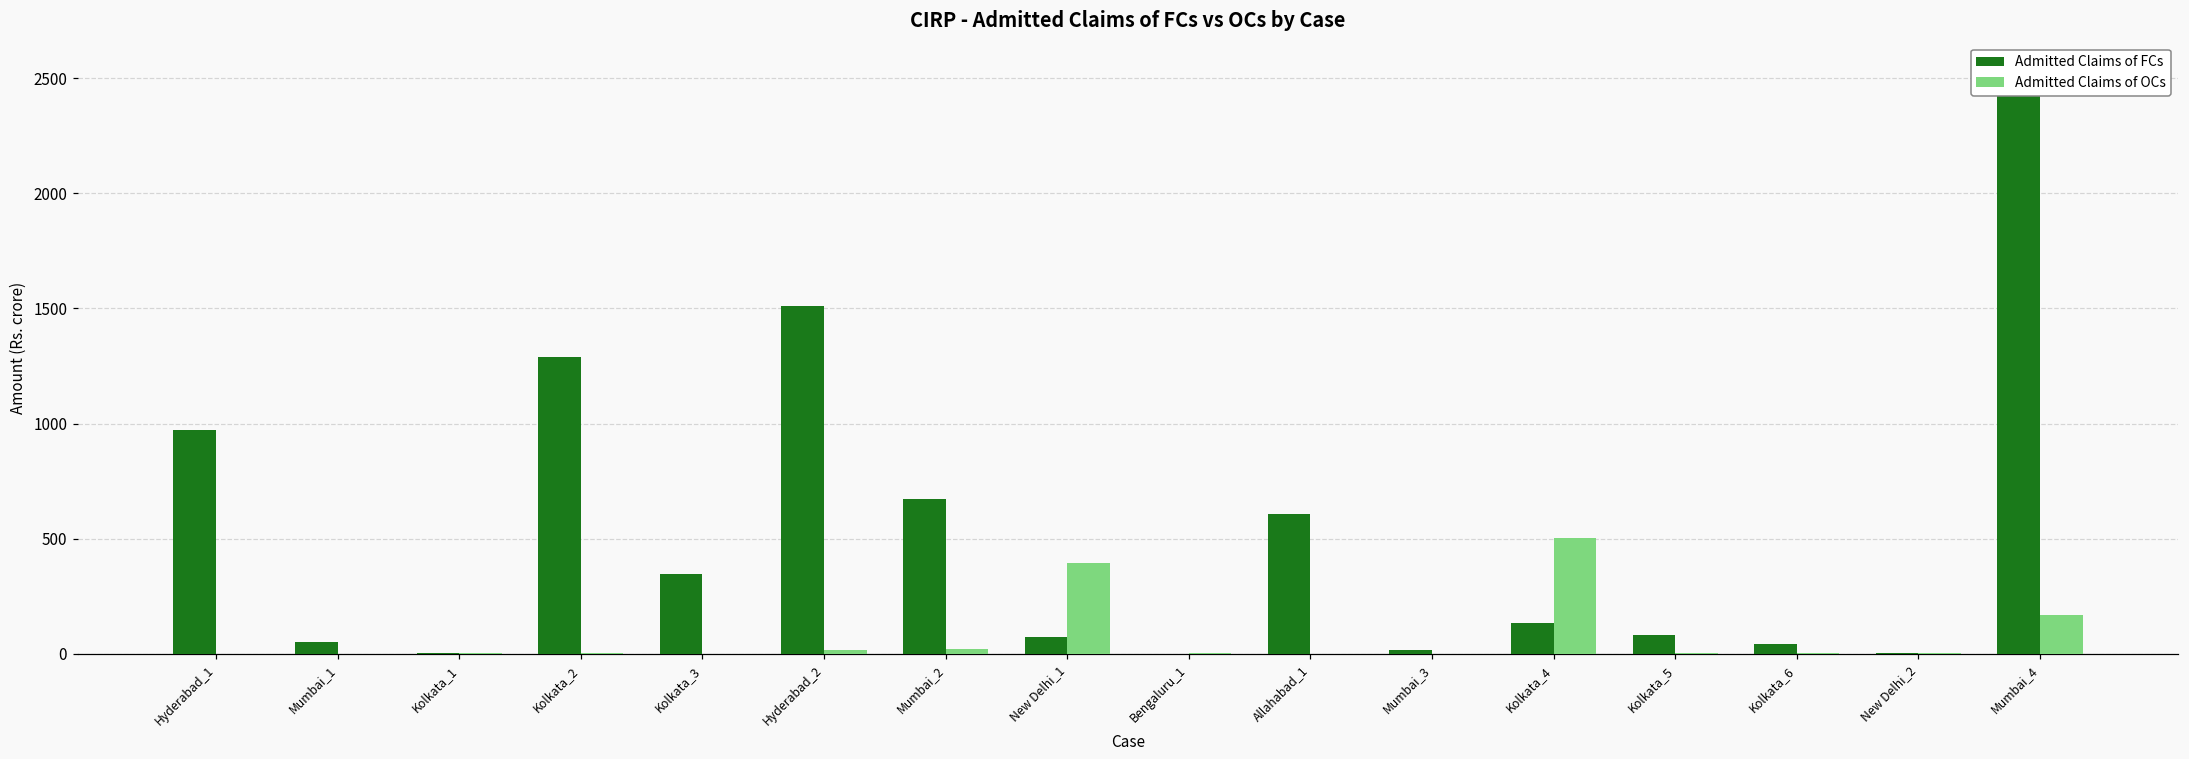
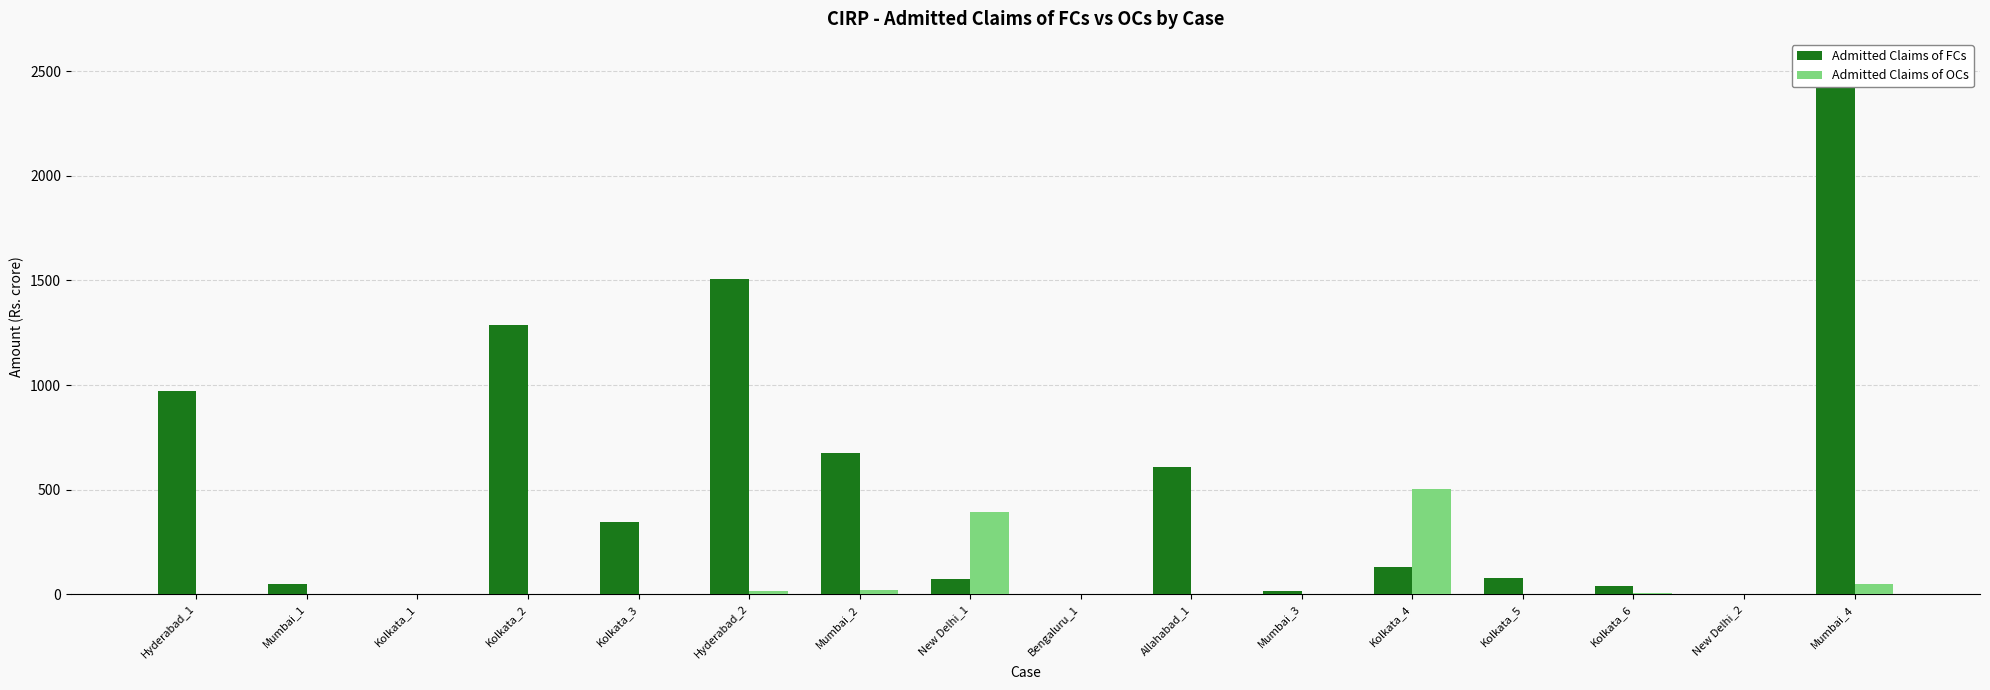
Admitted Claims of OCs, Mumbai_4: 170 -> 50
